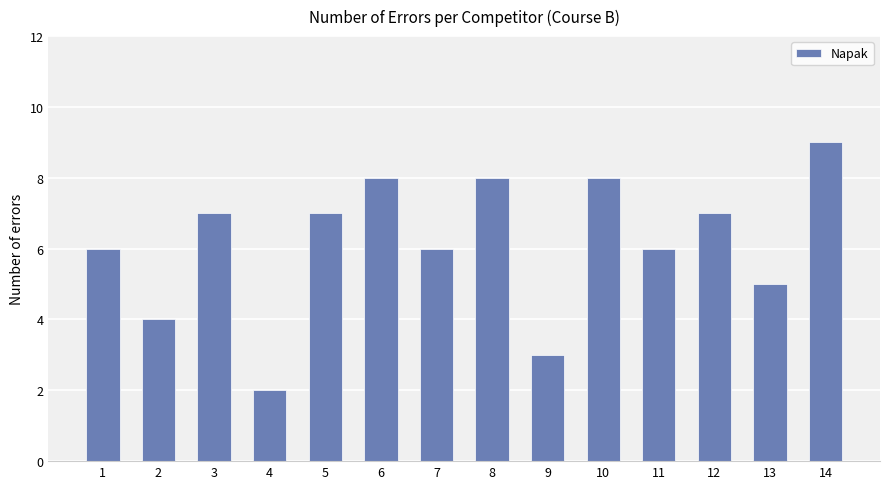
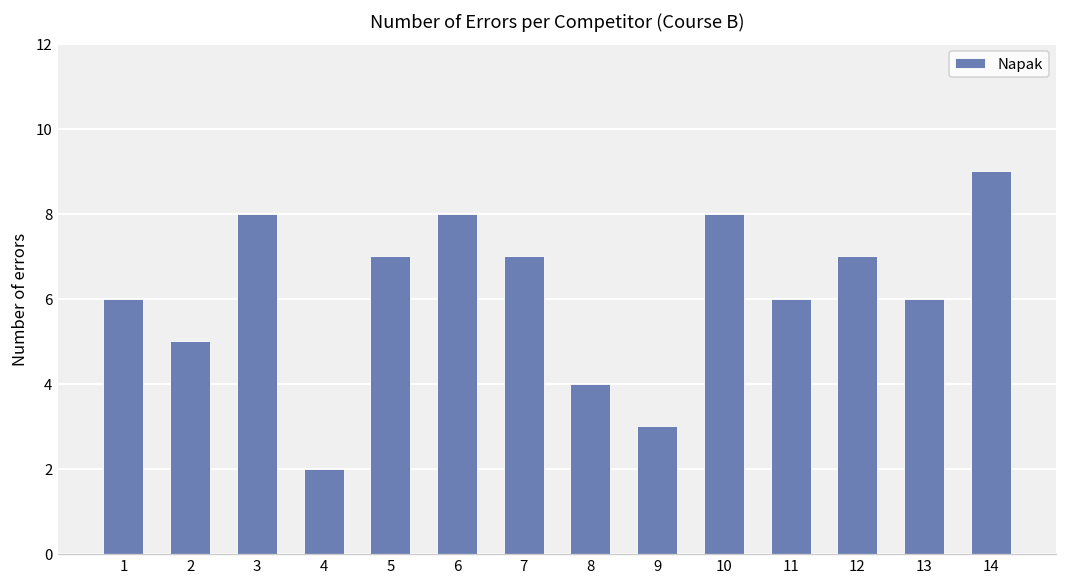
2: 4 -> 5
3: 7 -> 8
7: 6 -> 7
8: 8 -> 4
13: 5 -> 6
